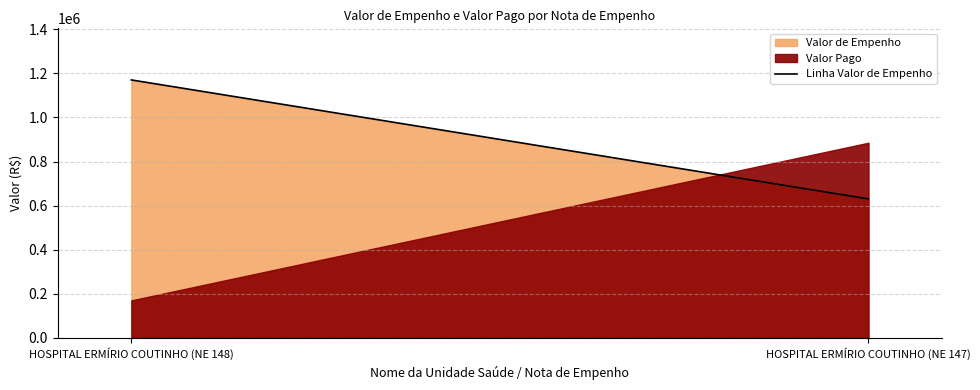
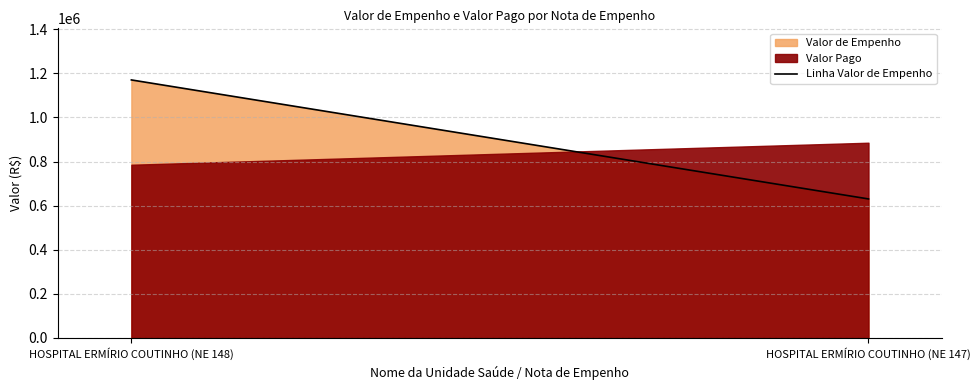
Valor Pago, HOSPITAL ERMÍRIO COUTINHO (NE 148): 170000 -> 790000
